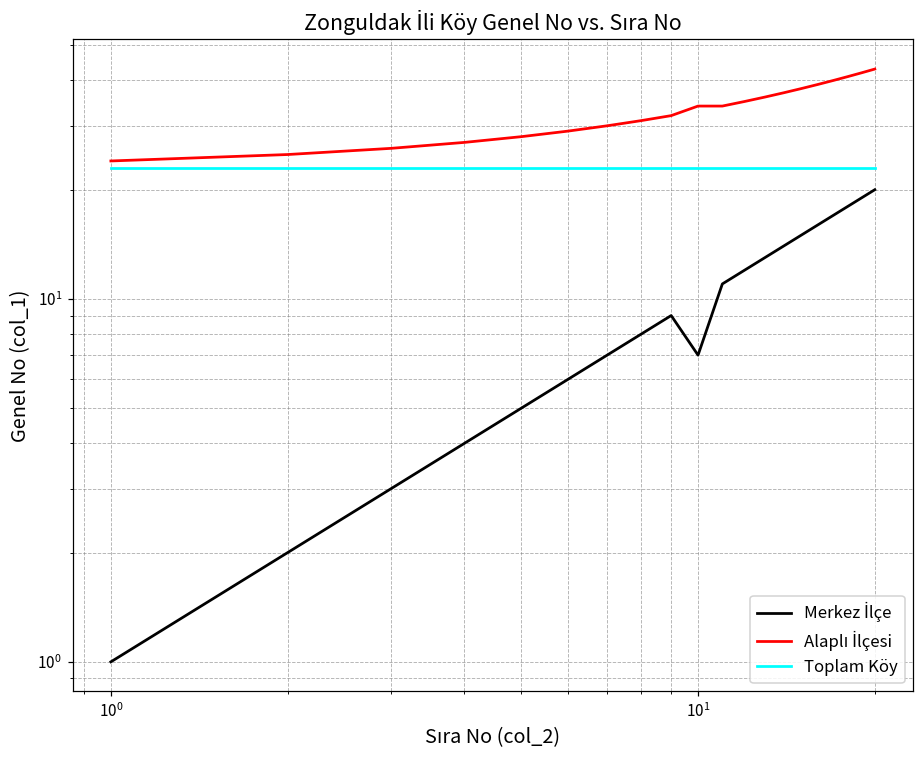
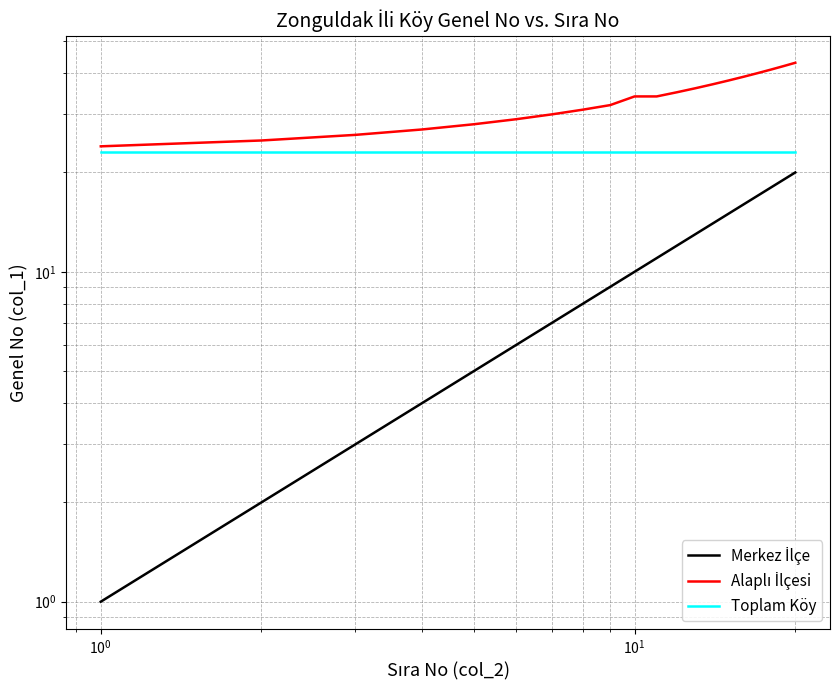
Merkez İlçe, 10^1: 7 -> 10
